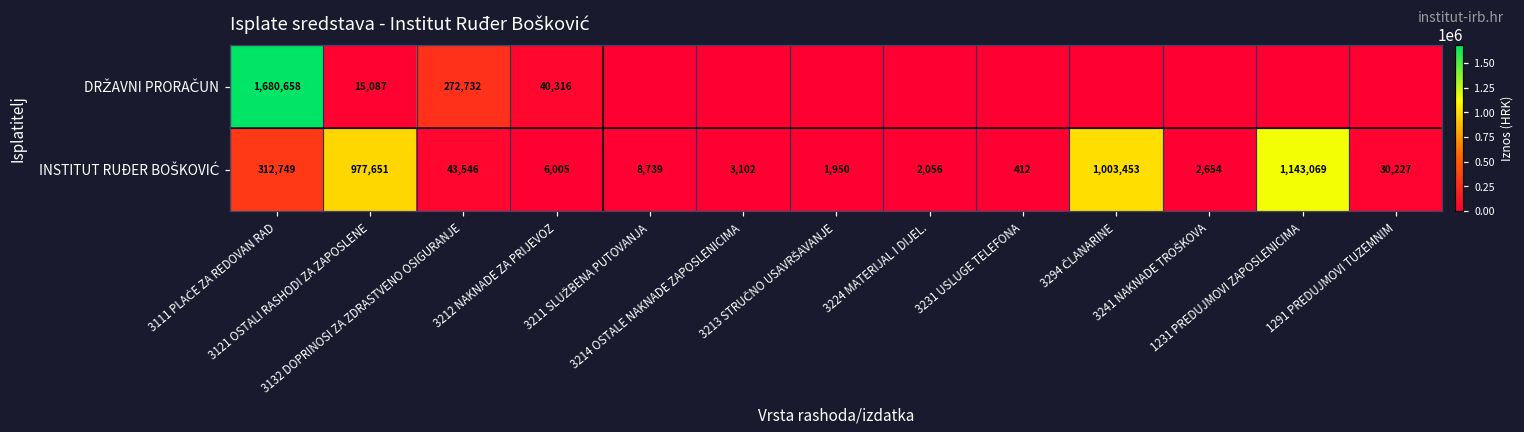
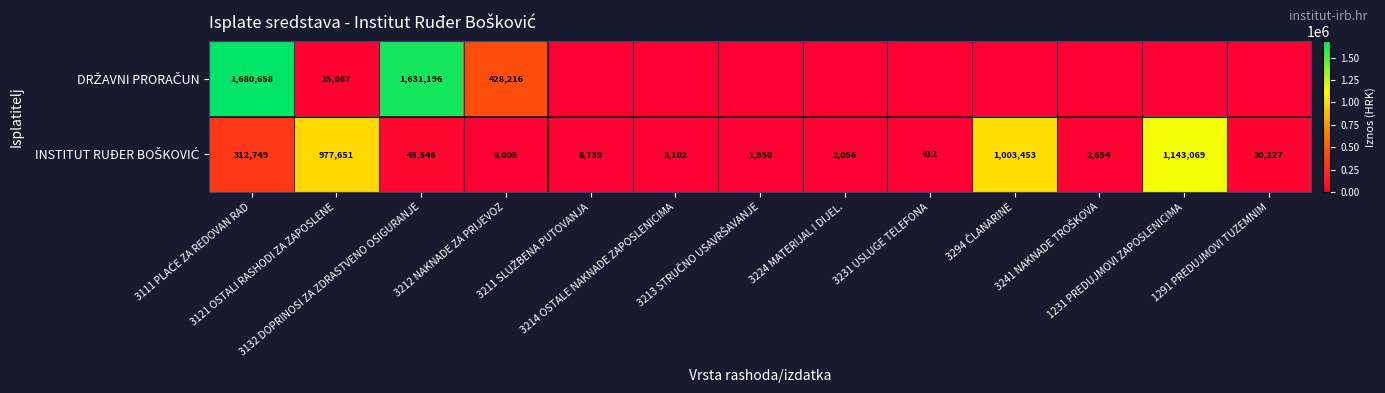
DRŽAVNI PRORAČUN, 3132 DOPRINOSI ZA ZDRASTVENO OSIGURANJE: 272,732 -> 1,631,196
DRŽAVNI PRORAČUN, 3212 NAKNADE ZA PRIJEVOZ: 40,316 -> 428,216
